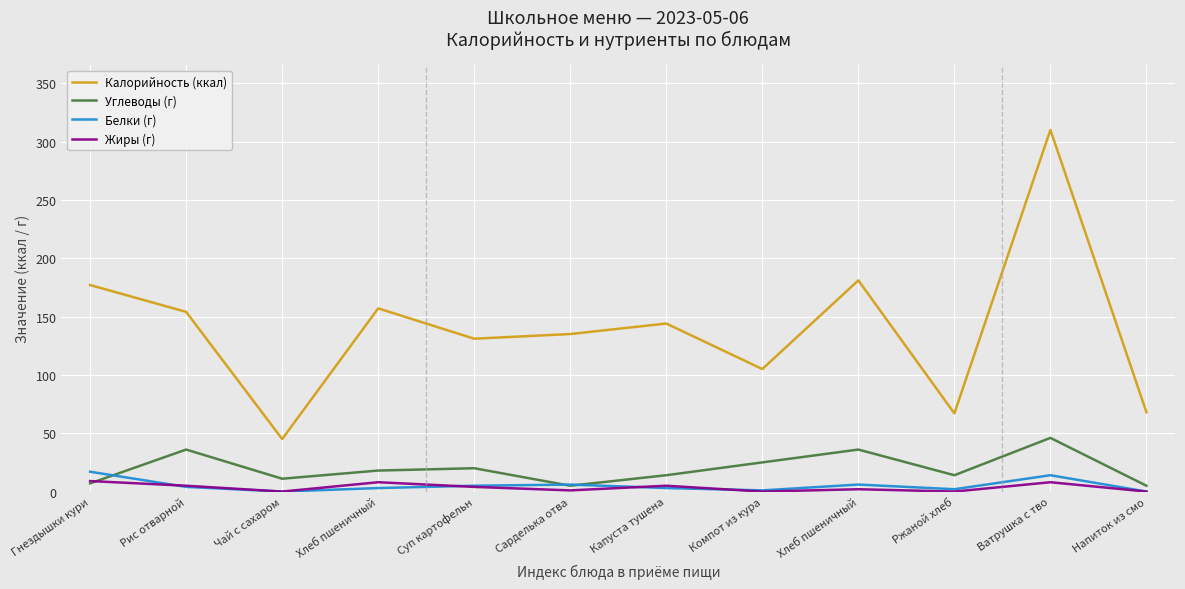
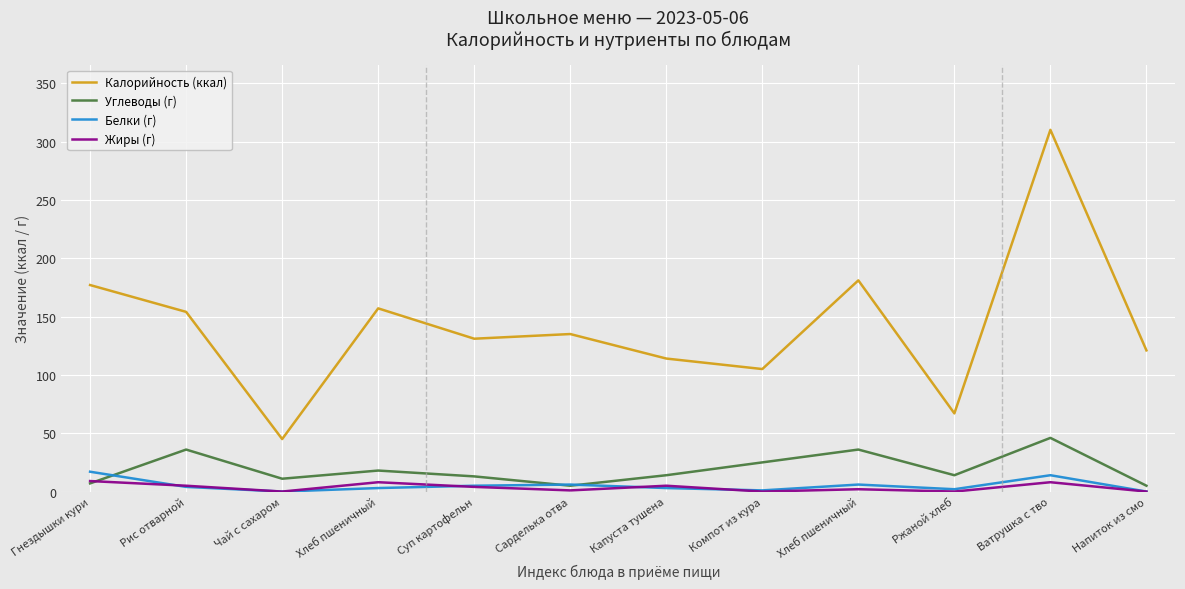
Углеводы (г), Суп картофельн: 20 -> 13
Калорийность (ккал), Капуста тушена: 144 -> 114
Калорийность (ккал), Напиток из смо: 68 -> 121
